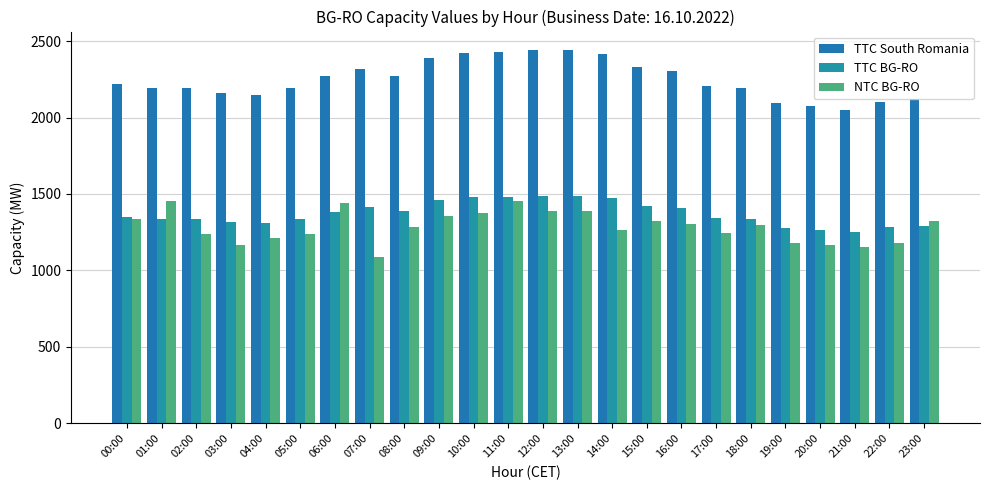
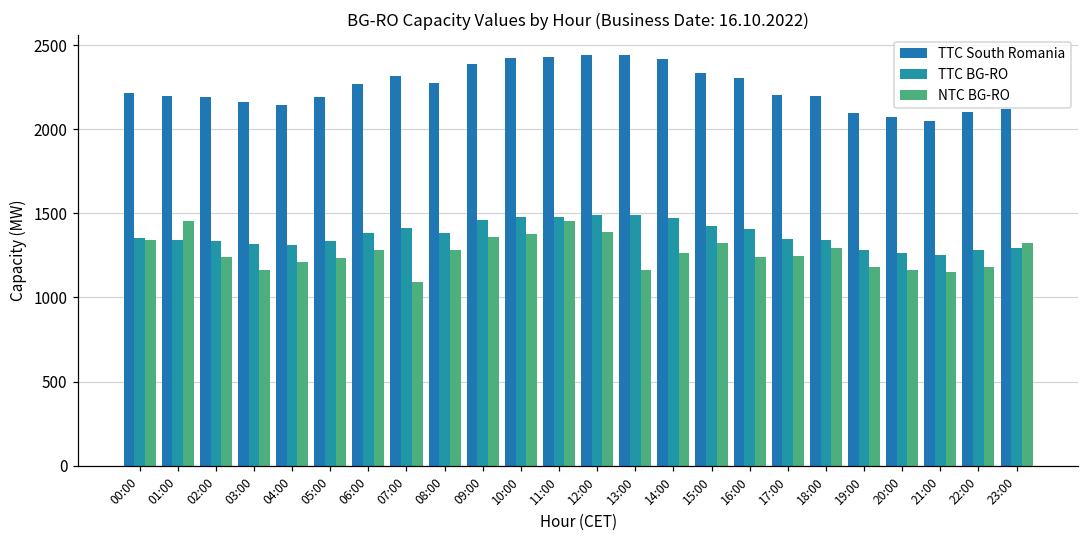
NTC BG-RO, 06:00: 1440 -> 1280
NTC BG-RO, 13:00: 1390 -> 1160
NTC BG-RO, 16:00: 1310 -> 1240
